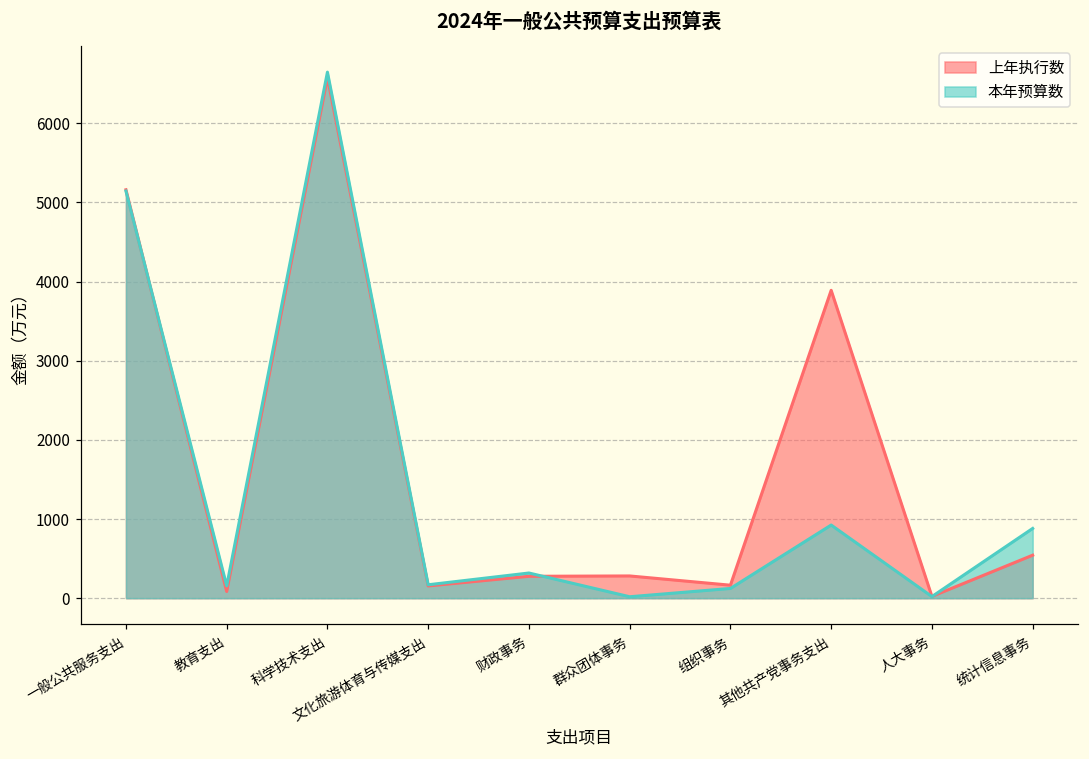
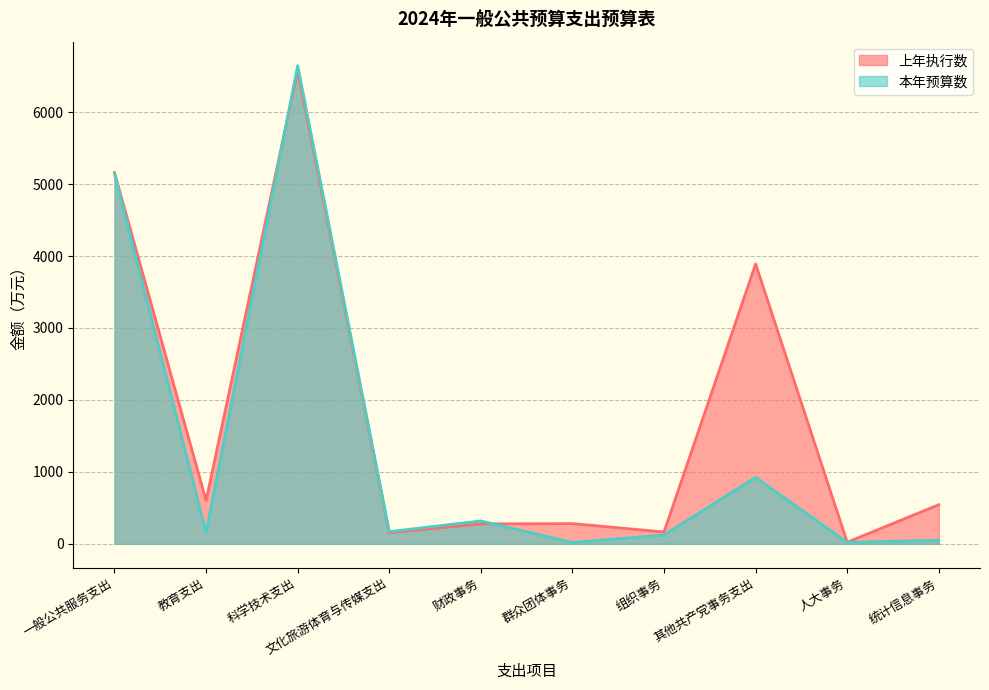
上年执行数, 教育支出: 100 -> 600
本年预算数, 统计信息事务: 900 -> 0
